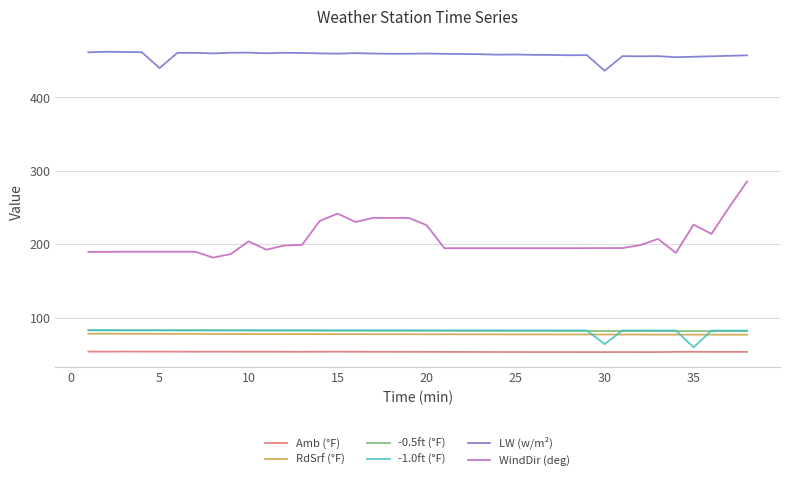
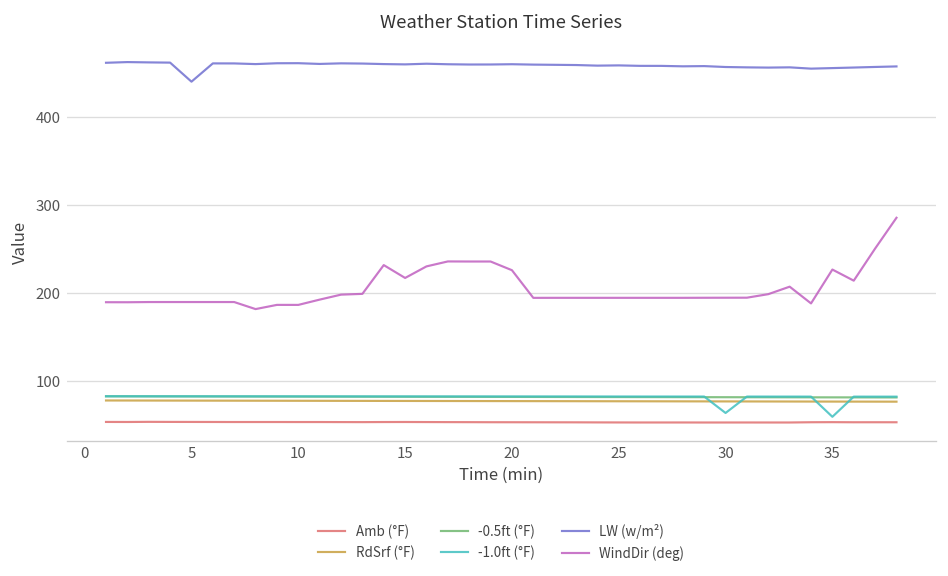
WindDir (deg), 10: 200 -> 190
WindDir (deg), 15: 240 -> 220
LW (w/m²), 30: 440 -> 460
